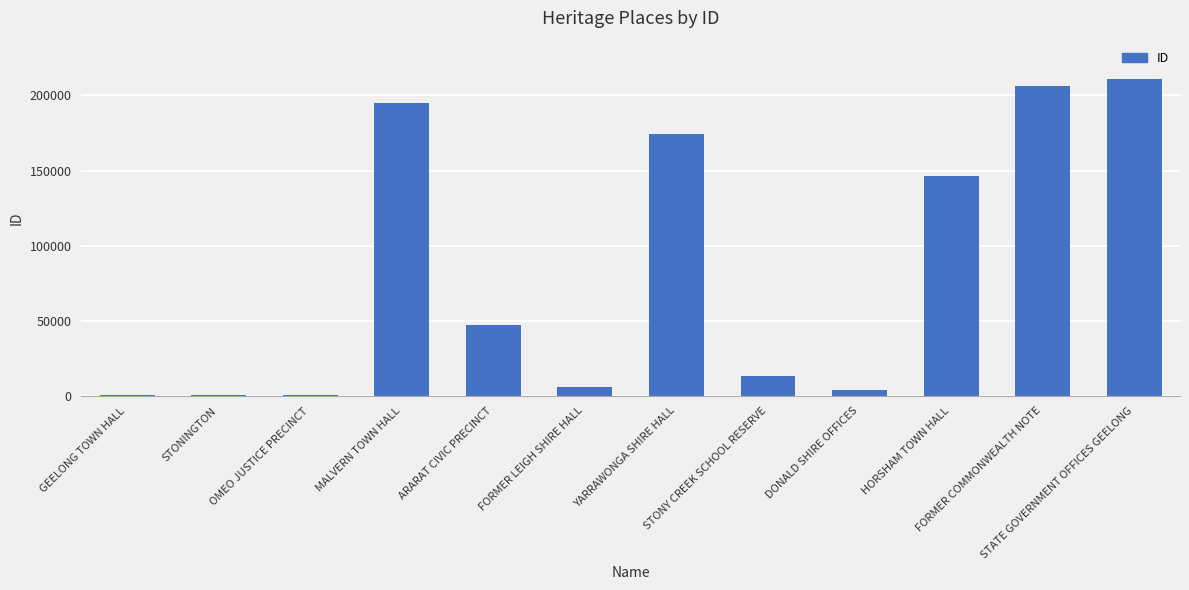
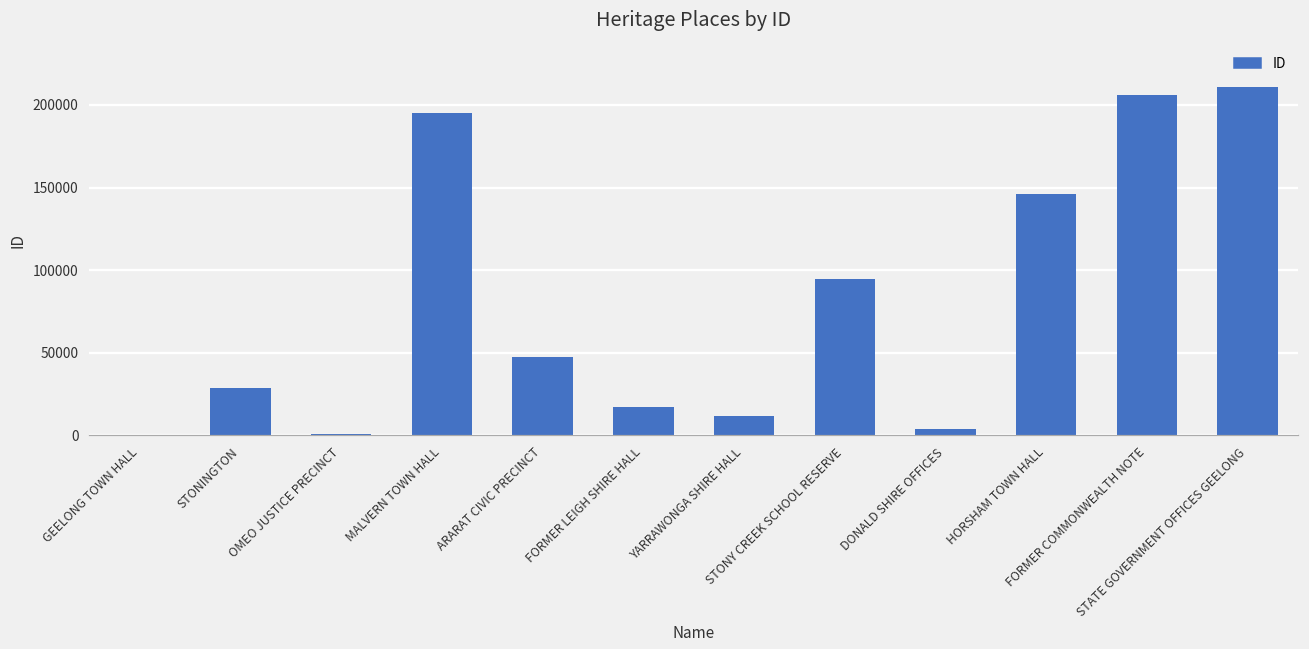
STONINGTON: 1000 -> 29000
FORMER LEIGH SHIRE HALL: 6000 -> 17000
YARRAWONGA SHIRE HALL: 175000 -> 12000
STONY CREEK SCHOOL RESERVE: 13000 -> 94000
